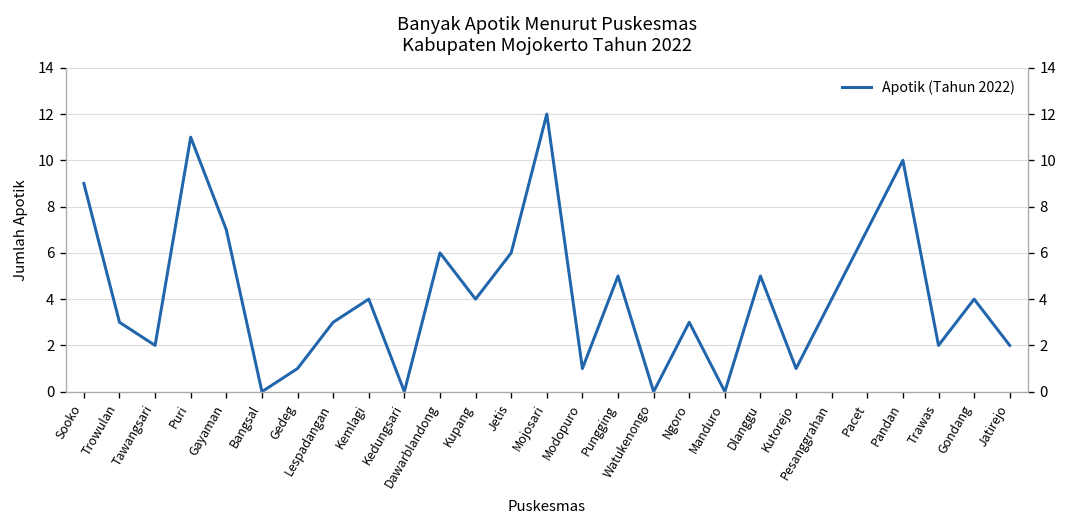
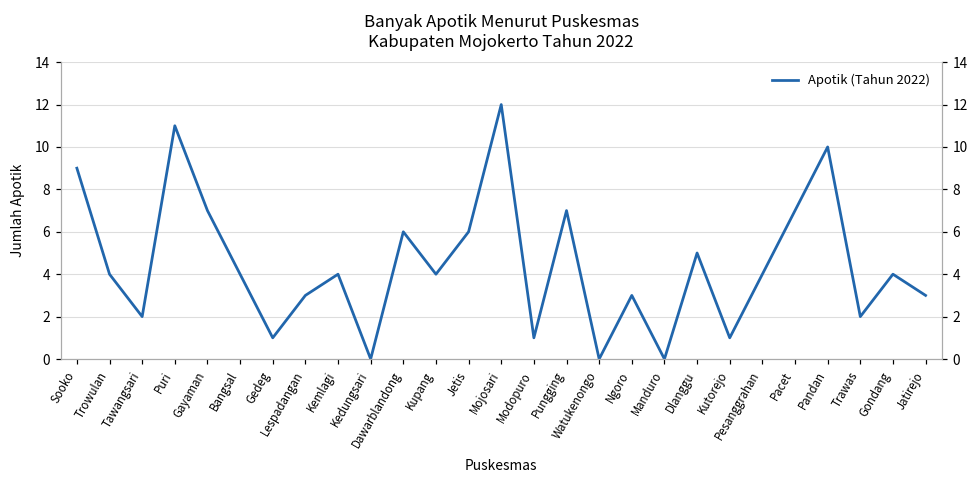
Trowulan: 3 -> 4
Bangsal: 0 -> 4
Pungging: 5 -> 7
Jatirejo: 2 -> 3
